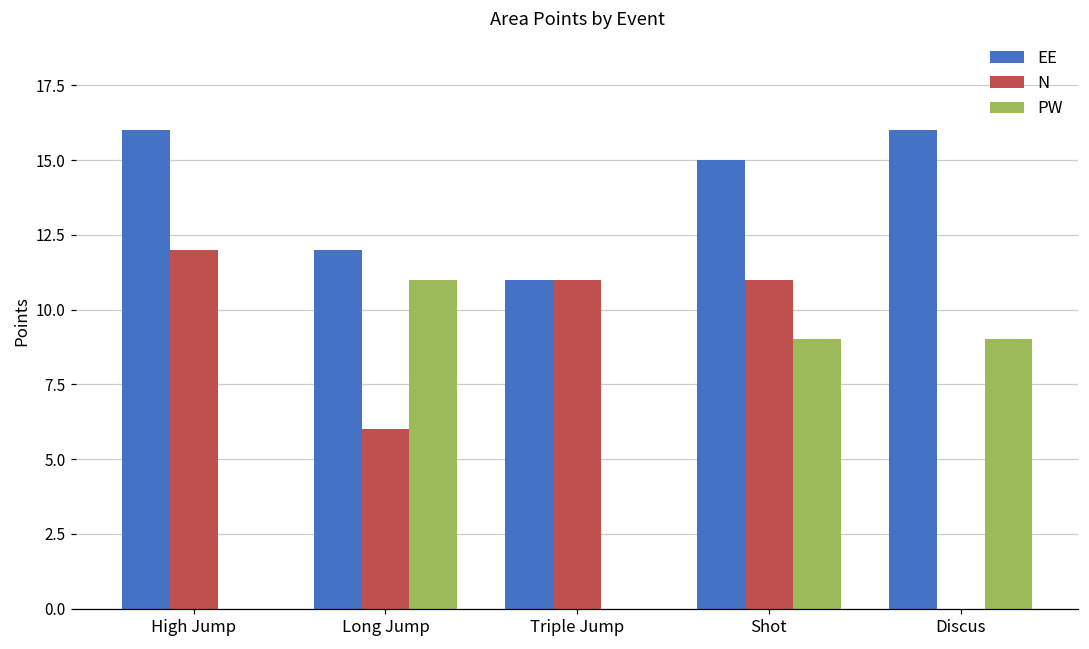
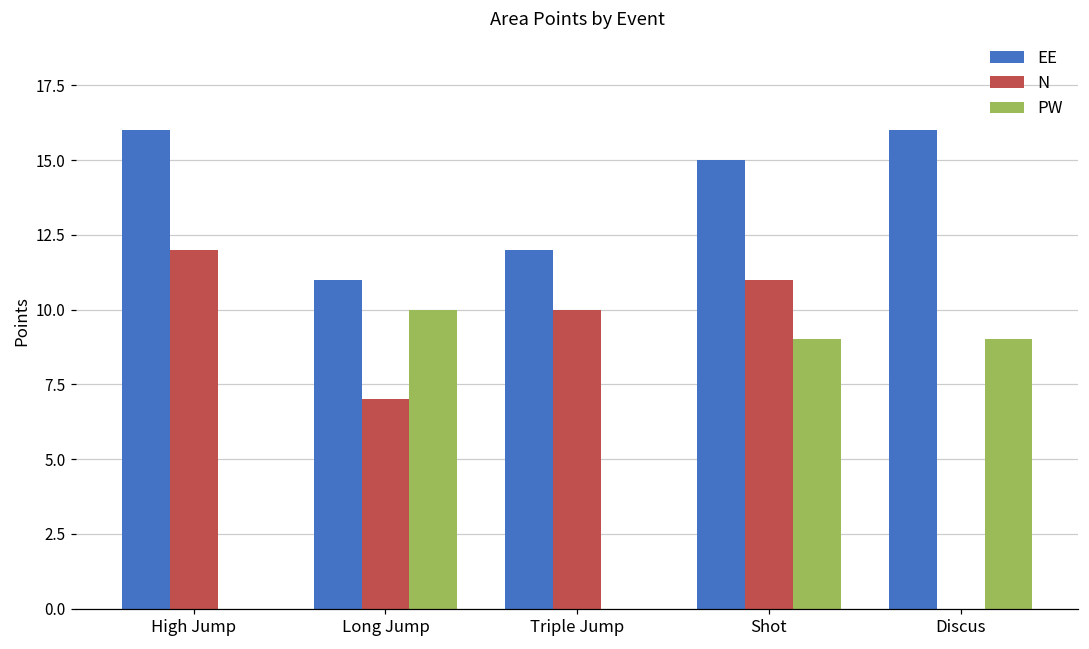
EE, Long Jump: 12 -> 11
N, Long Jump: 6 -> 7
PW, Long Jump: 11 -> 10
EE, Triple Jump: 11 -> 12
N, Triple Jump: 11 -> 10
